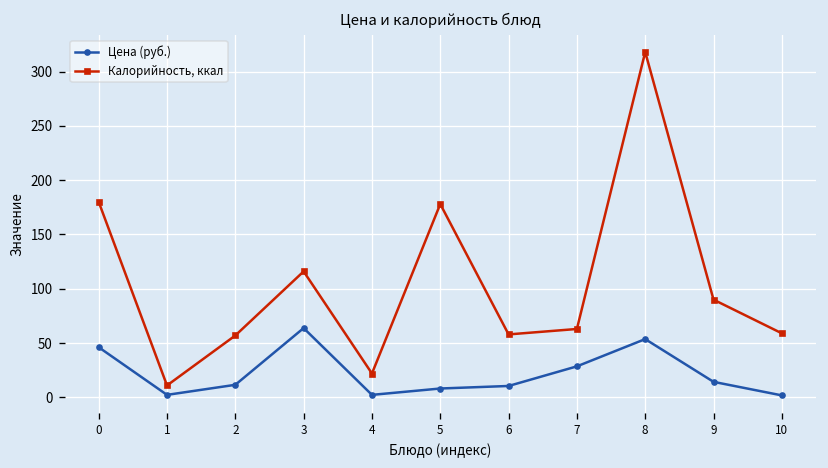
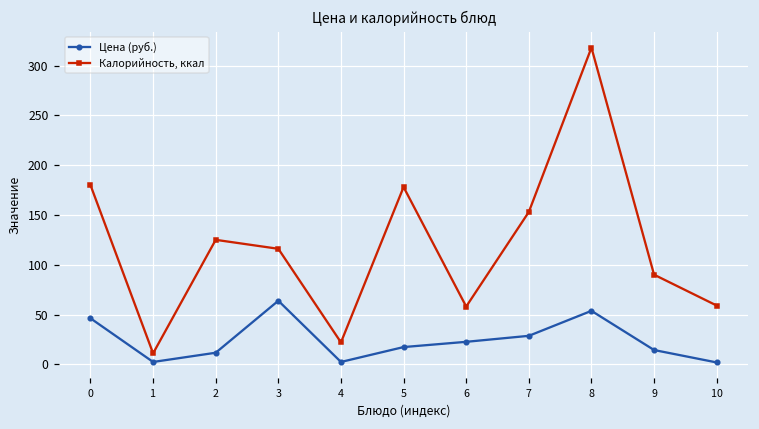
Калорийность, ккал, 2: 60 -> 130
Цена (руб.), 5: 10 -> 20
Цена (руб.), 6: 10 -> 20
Калорийность, ккал, 7: 60 -> 150
